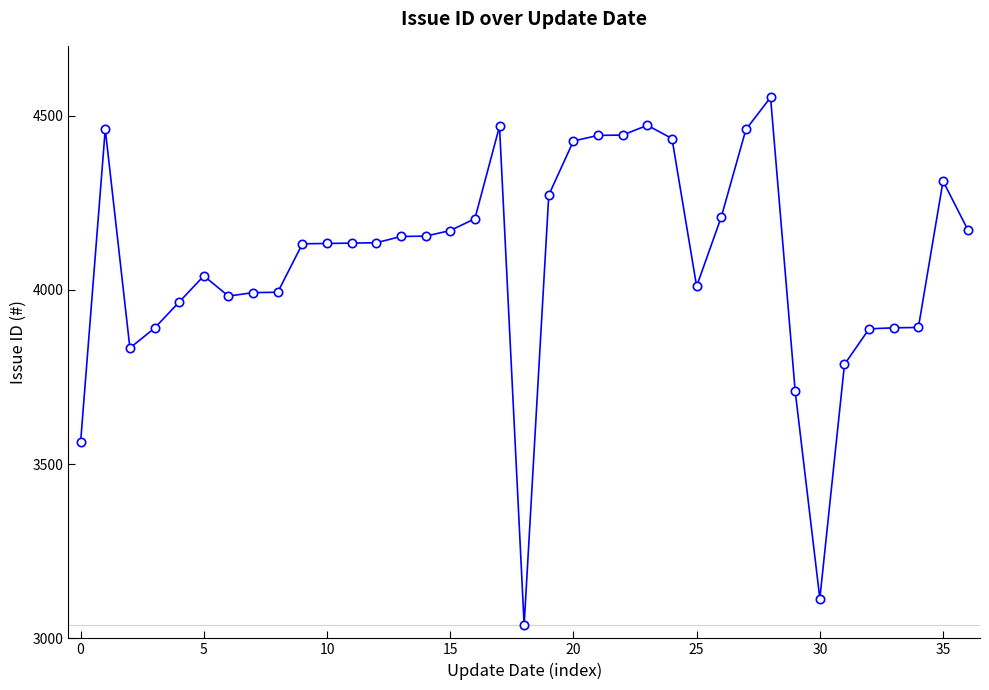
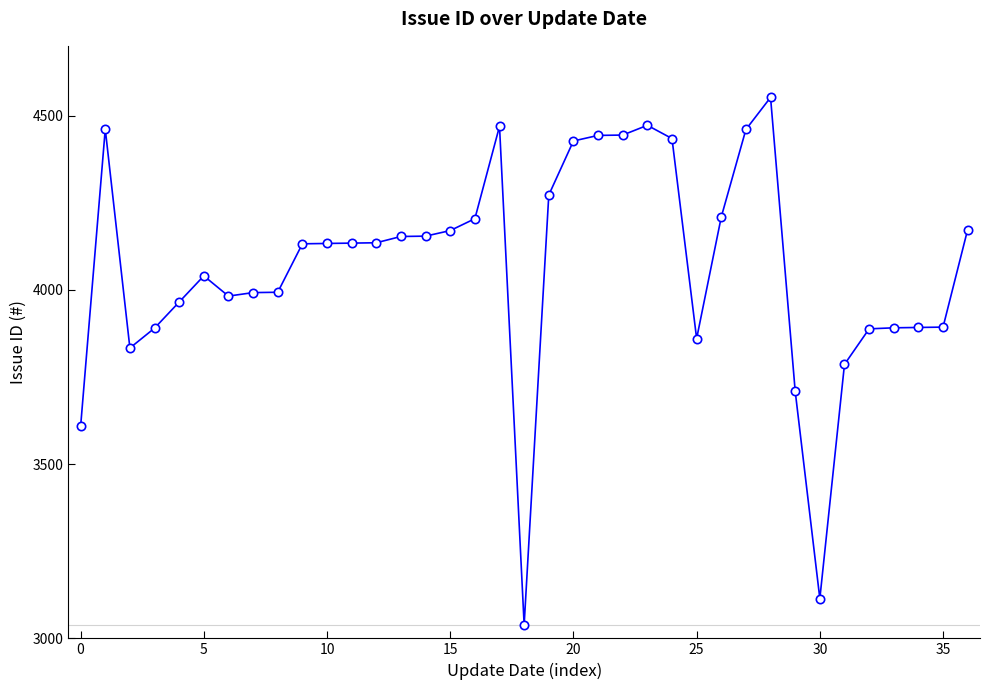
0: 3560 -> 3610
25: 4010 -> 3860
35: 4310 -> 3890
